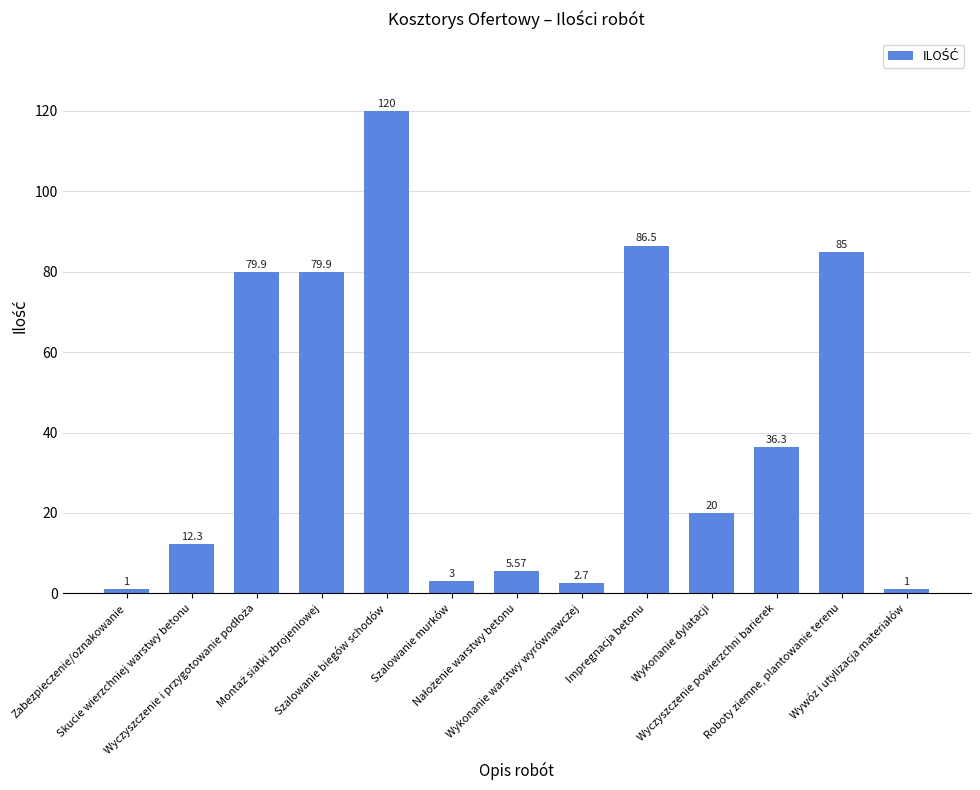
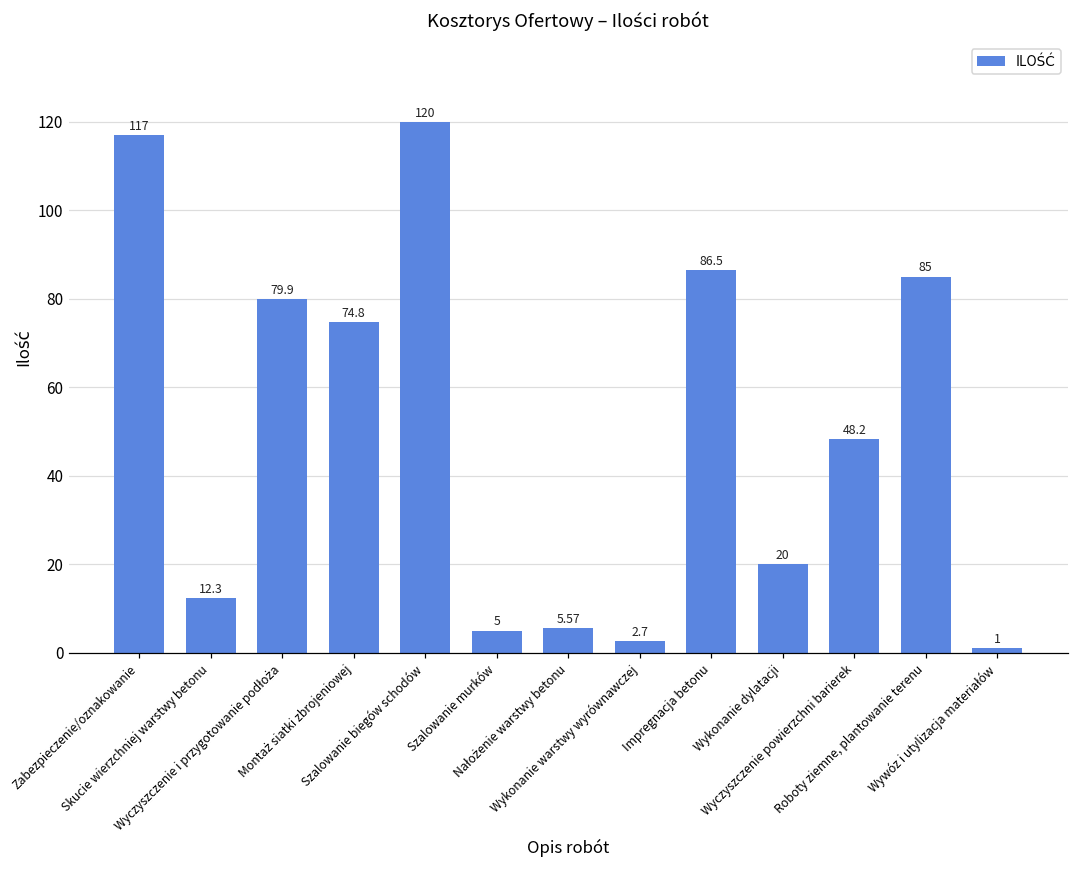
Zabezpieczenie/oznakowanie: 1 -> 117
Montaż siatki zbrojeniowej: 79.9 -> 74.8
Szalowanie murków: 3 -> 5
Wyczyszczenie powierzchni barierek: 36.3 -> 48.2
